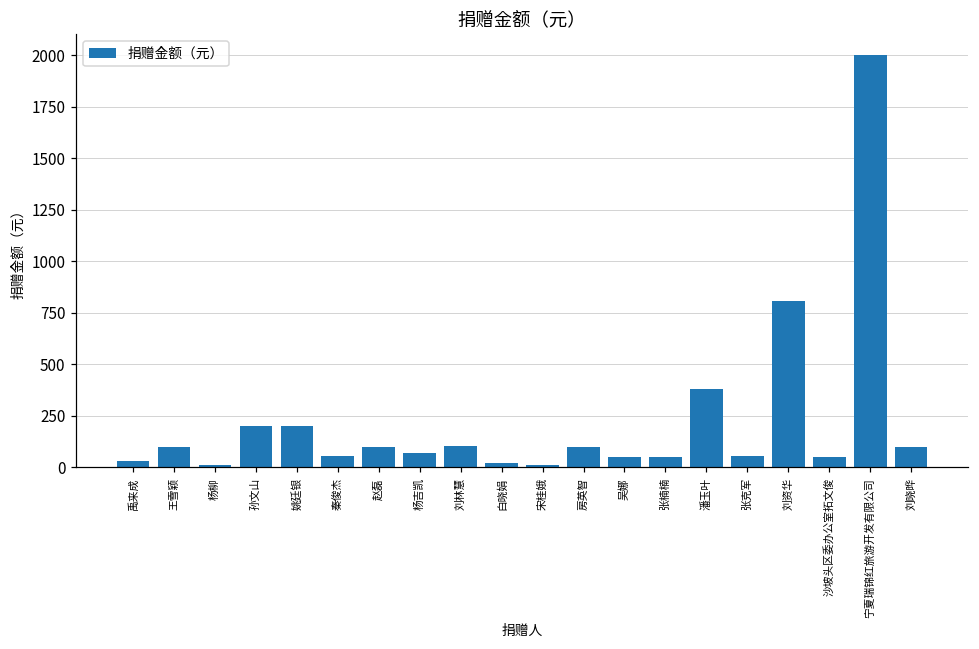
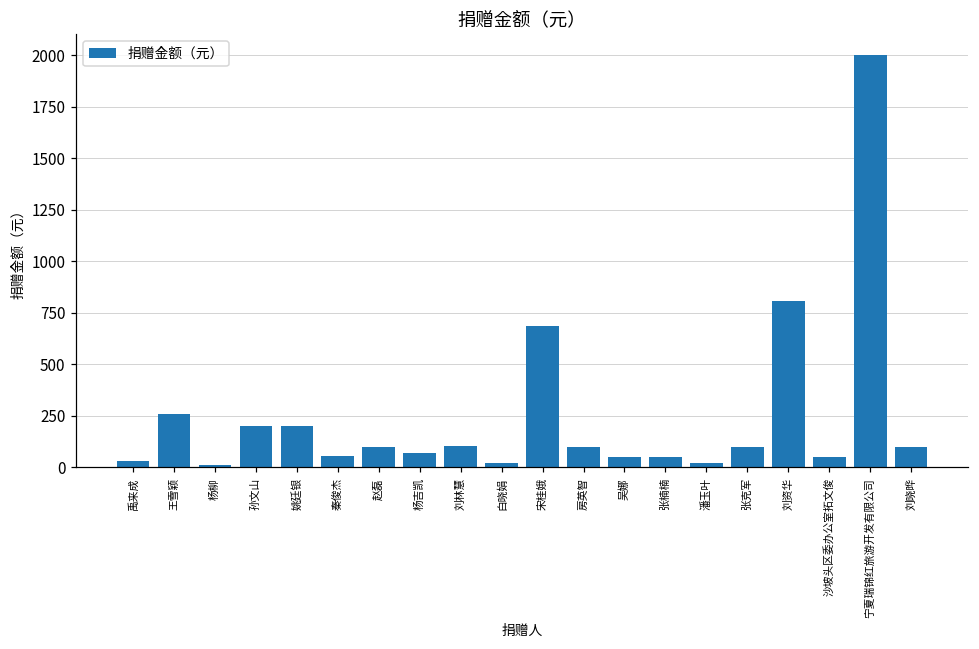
王雪颖: 100 -> 260
宋桂娥: 10 -> 680
潘玉叶: 380 -> 20
张克军: 50 -> 100
